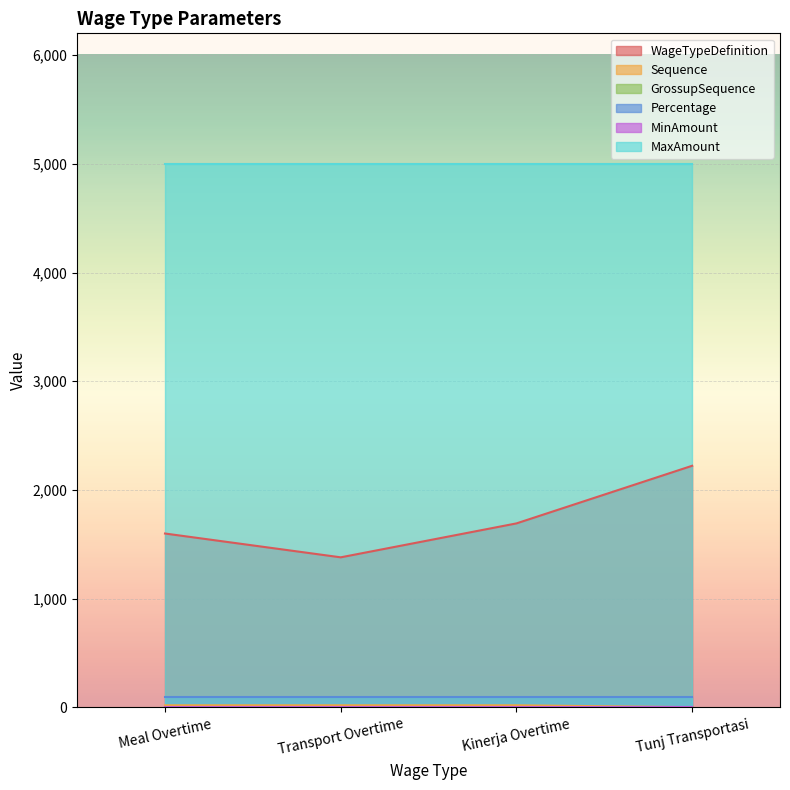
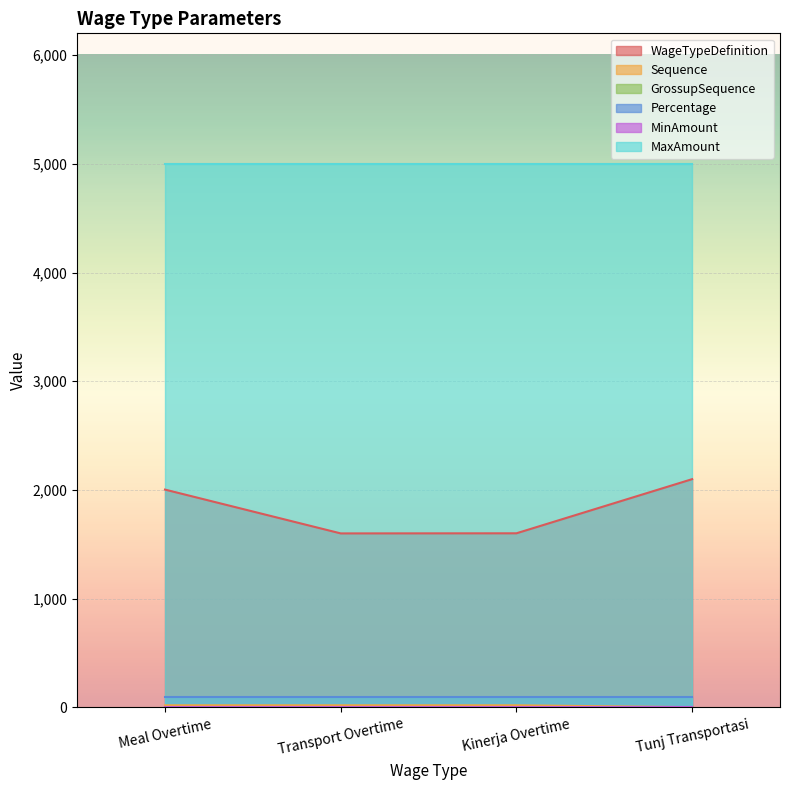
WageTypeDefinition, Meal Overtime: 1,600 -> 2,000
WageTypeDefinition, Transport Overtime: 1,380 -> 1,600
WageTypeDefinition, Kinerja Overtime: 1,690 -> 1,600
WageTypeDefinition, Tunj Transportasi: 2,220 -> 2,100
